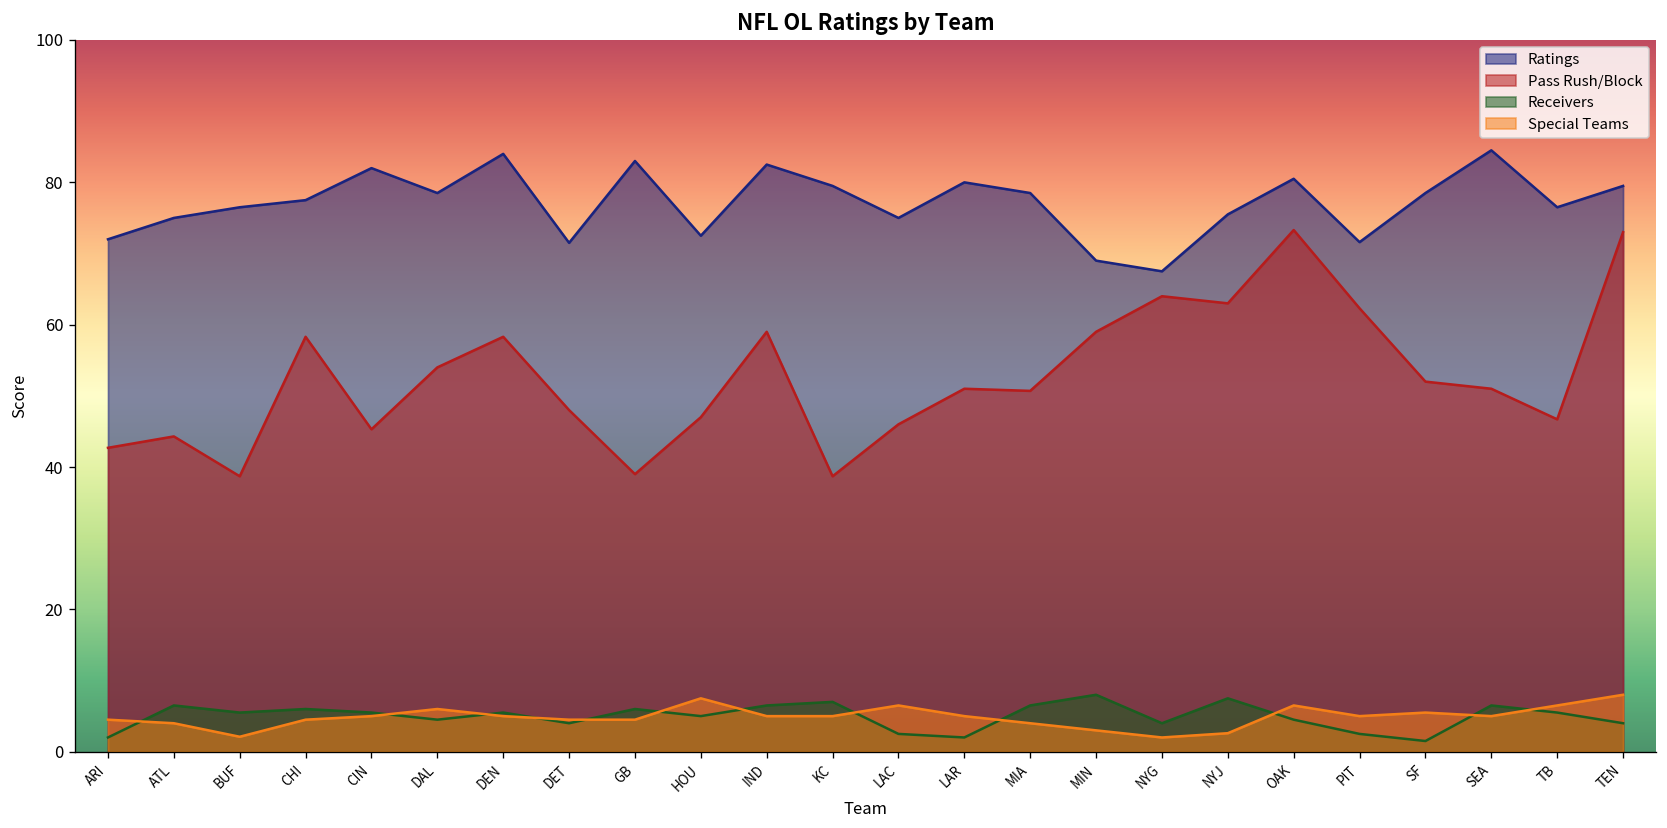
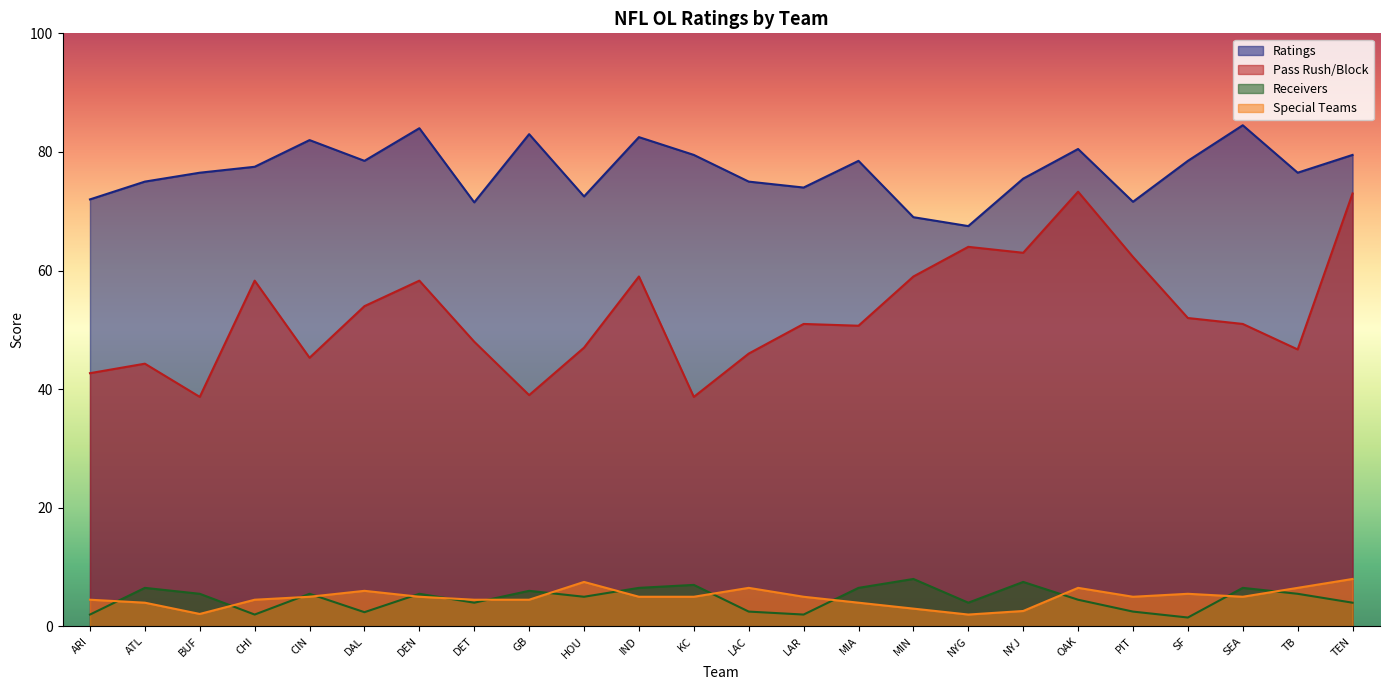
Receivers, CHI: 6 -> 2
Receivers, DAL: 5 -> 2
Ratings, LAR: 80 -> 74
